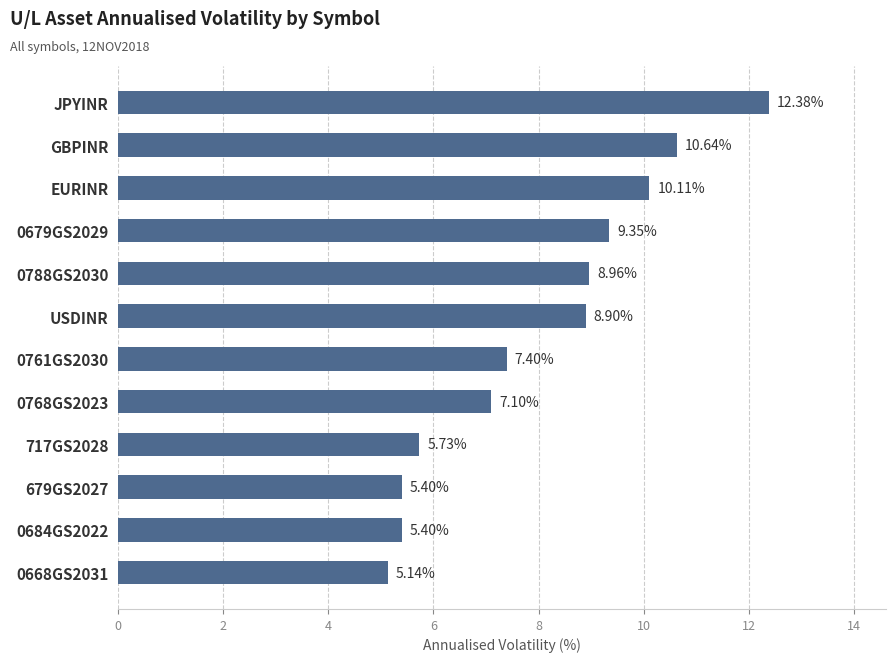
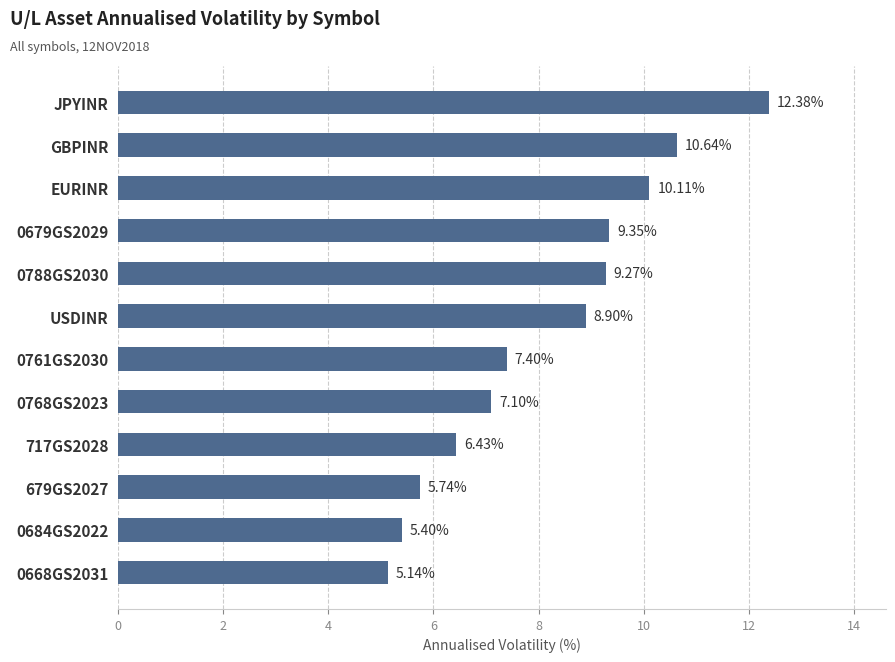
0788GS2030: 8.96% -> 9.27%
717GS2028: 5.73% -> 6.43%
679GS2027: 5.40% -> 5.74%
